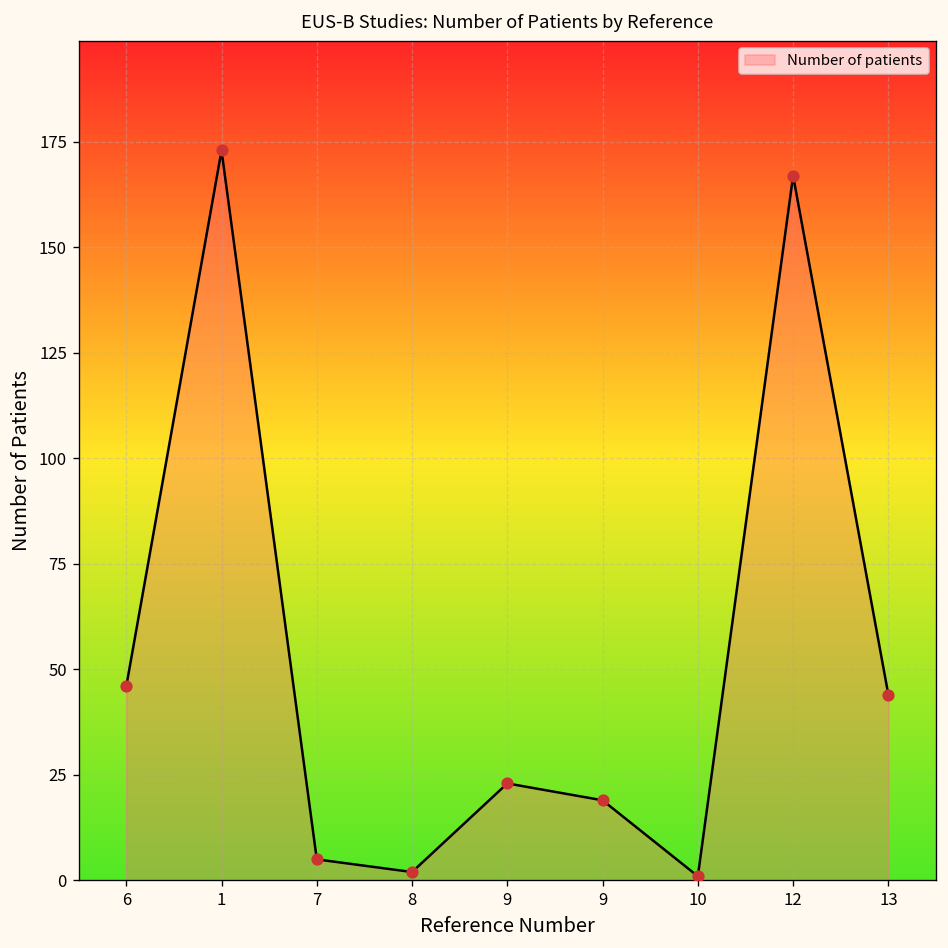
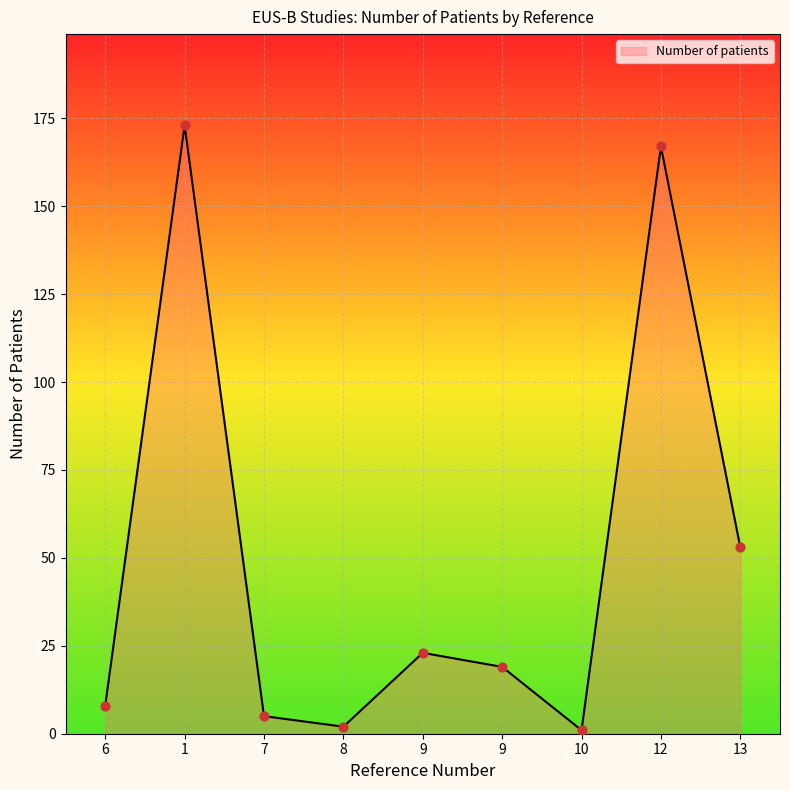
6: 46 -> 8
13: 44 -> 53
